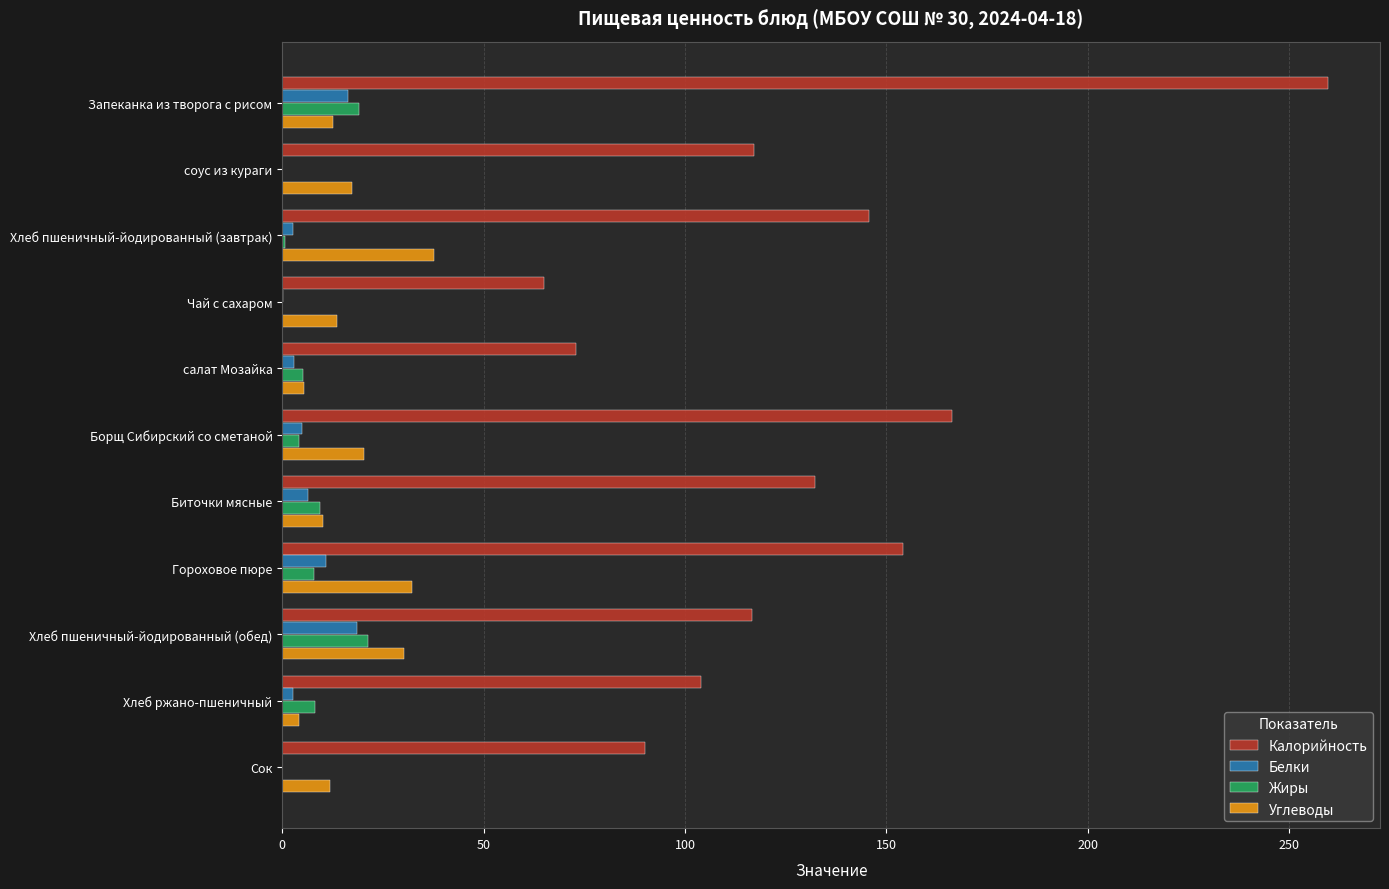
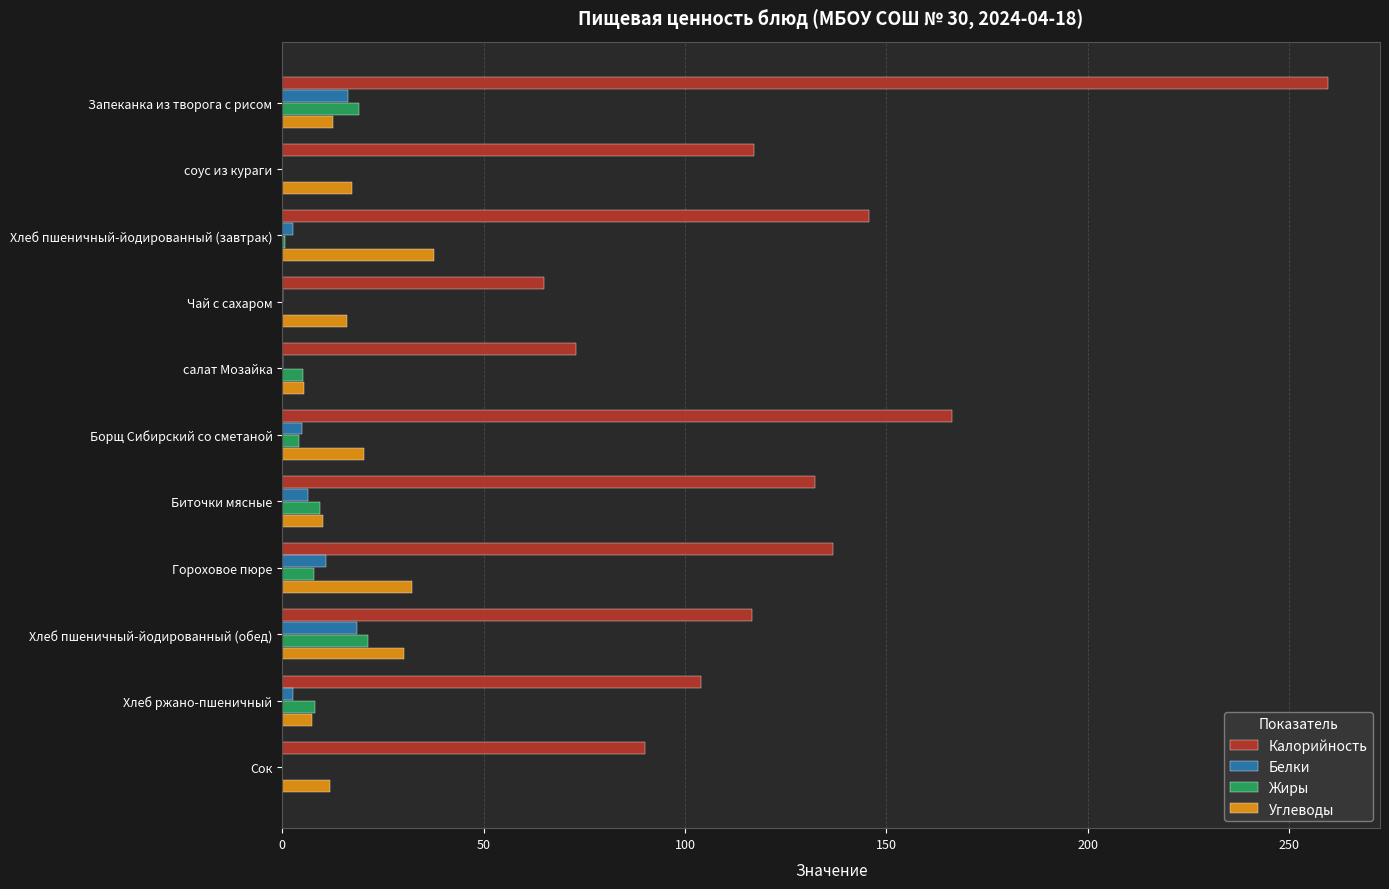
Углеводы, Чай с сахаром: 14 -> 16
Белки, салат Мозайка: 3 -> 0
Калорийность, Гороховое пюре: 154 -> 137
Углеводы, Хлеб ржано-пшеничный: 4 -> 7
